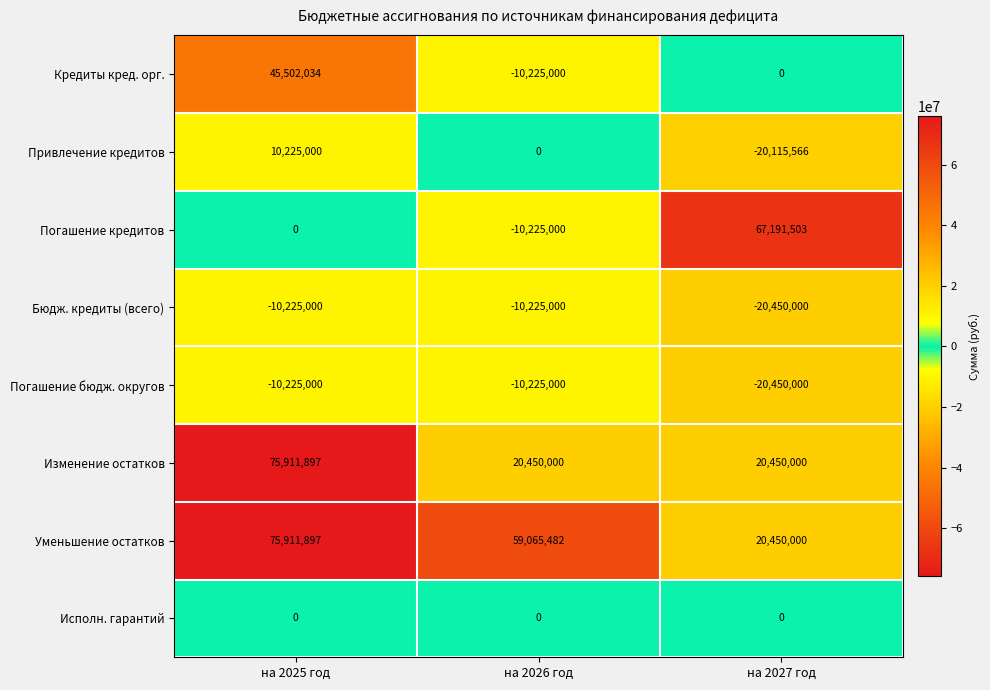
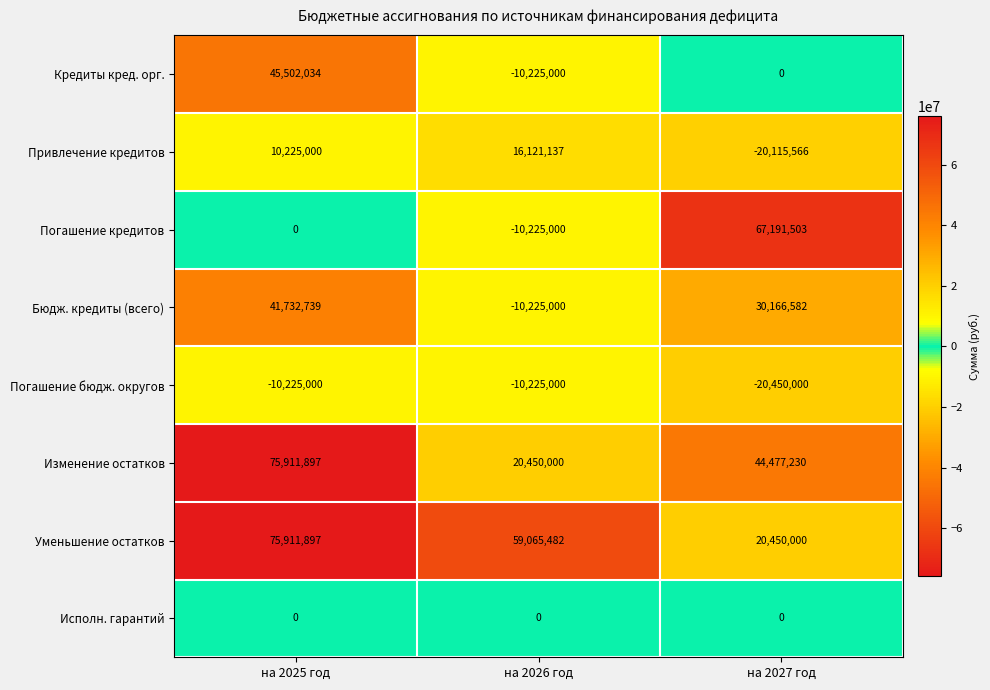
Привлечение кредитов, на 2026 год: 0 -> 16,121,137
Бюдж. кредиты (всего), на 2025 год: -10,225,000 -> 41,732,739
Бюдж. кредиты (всего), на 2027 год: -20,450,000 -> 30,166,582
Изменение остатков, на 2027 год: 20,450,000 -> 44,477,230
